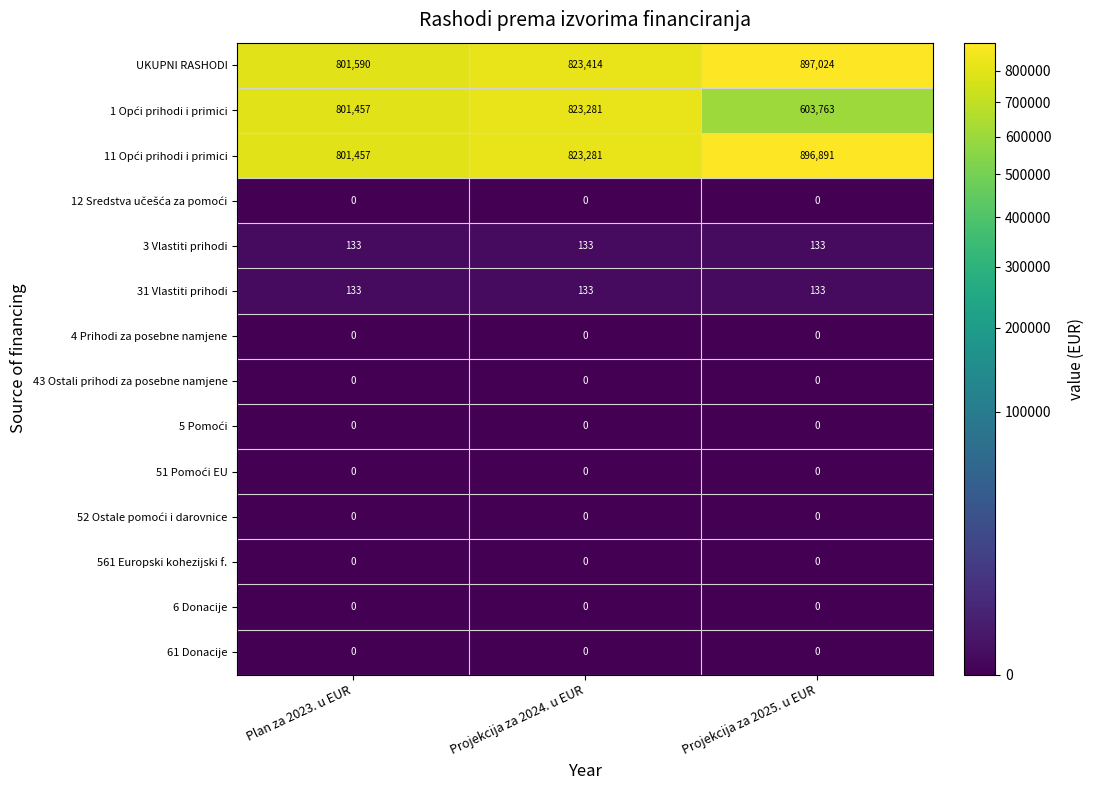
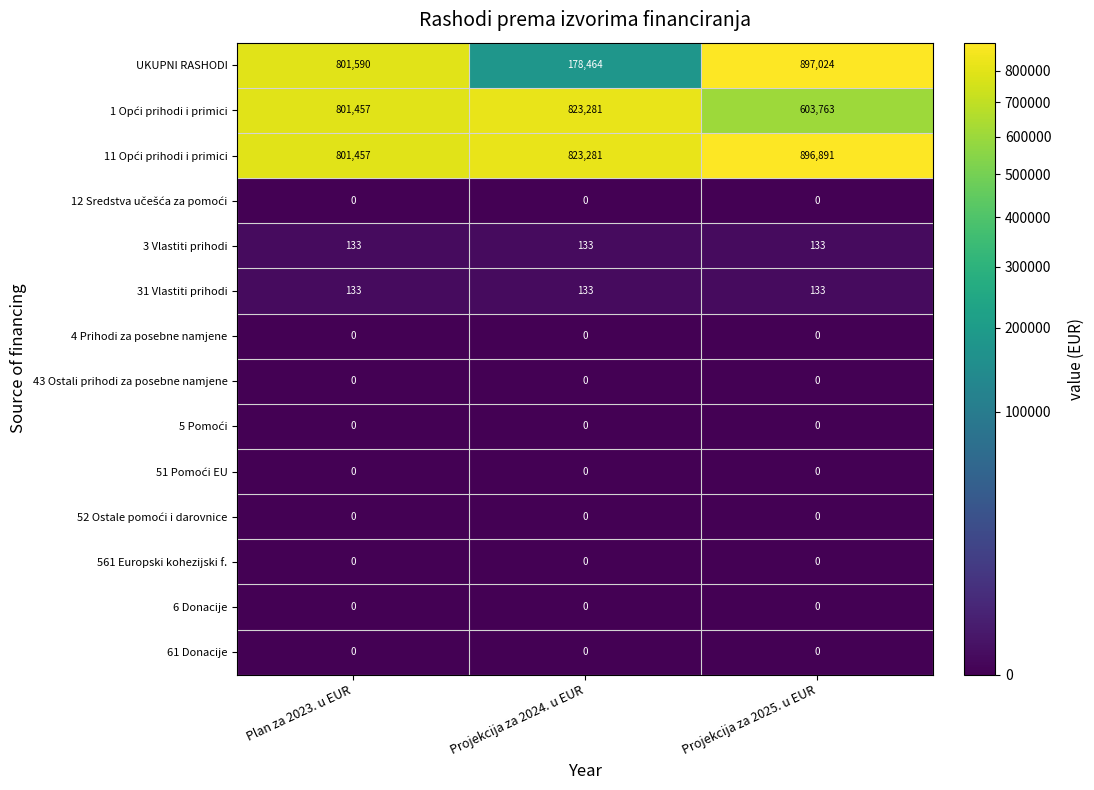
UKUPNI RASHODI, Projekcija za 2024. u EUR: 823,414 -> 178,464
